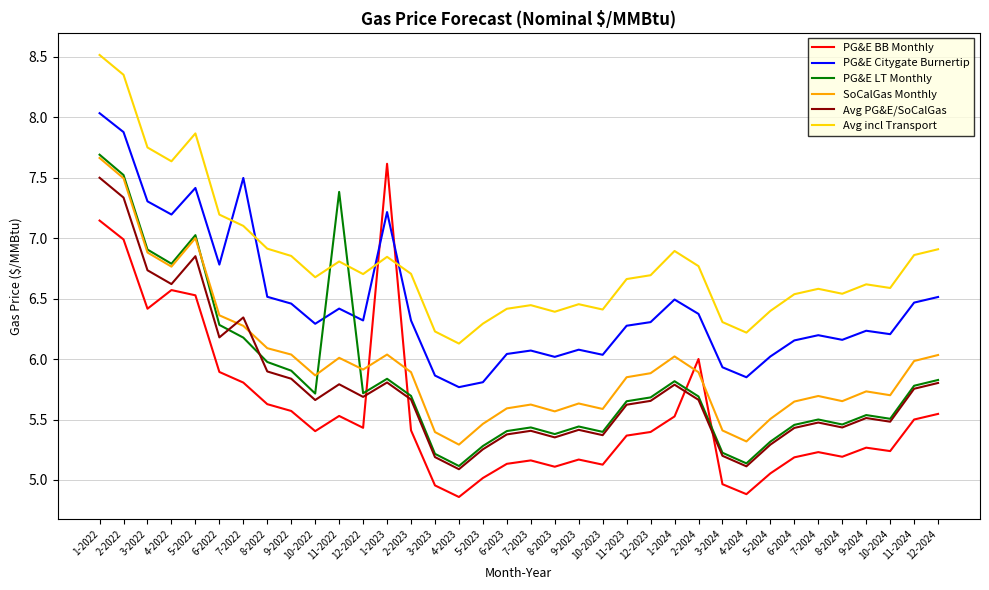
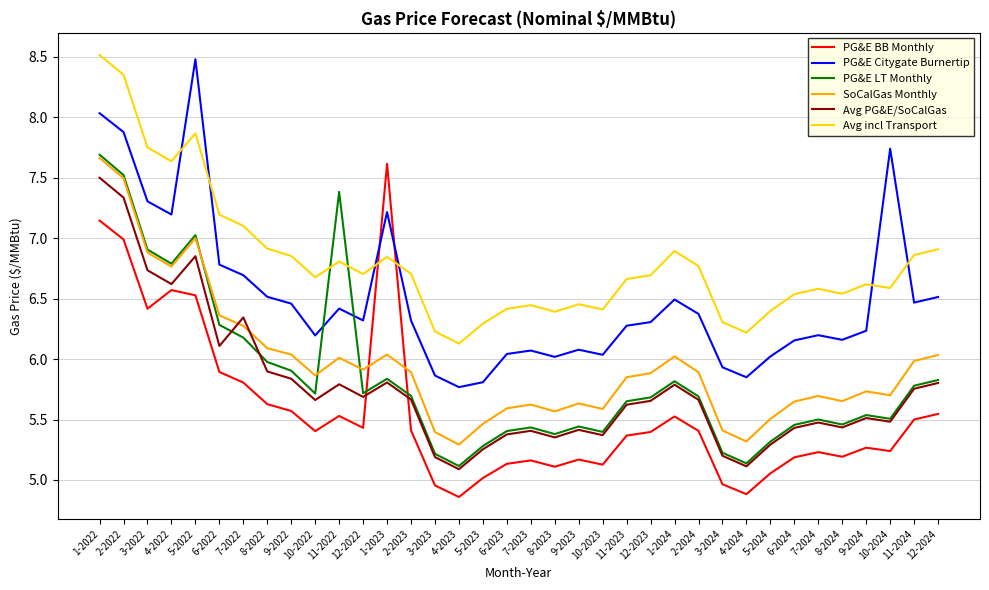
PG&E Citygate Burnertip, 5-2022: 7.42 -> 8.48
Avg PG&E/SoCalGas, 6-2022: 6.18 -> 6.11
PG&E Citygate Burnertip, 7-2022: 7.50 -> 6.69
PG&E Citygate Burnertip, 10-2022: 6.29 -> 6.20
PG&E BB Monthly, 2-2024: 6.00 -> 5.41
PG&E Citygate Burnertip, 10-2024: 6.21 -> 7.74
